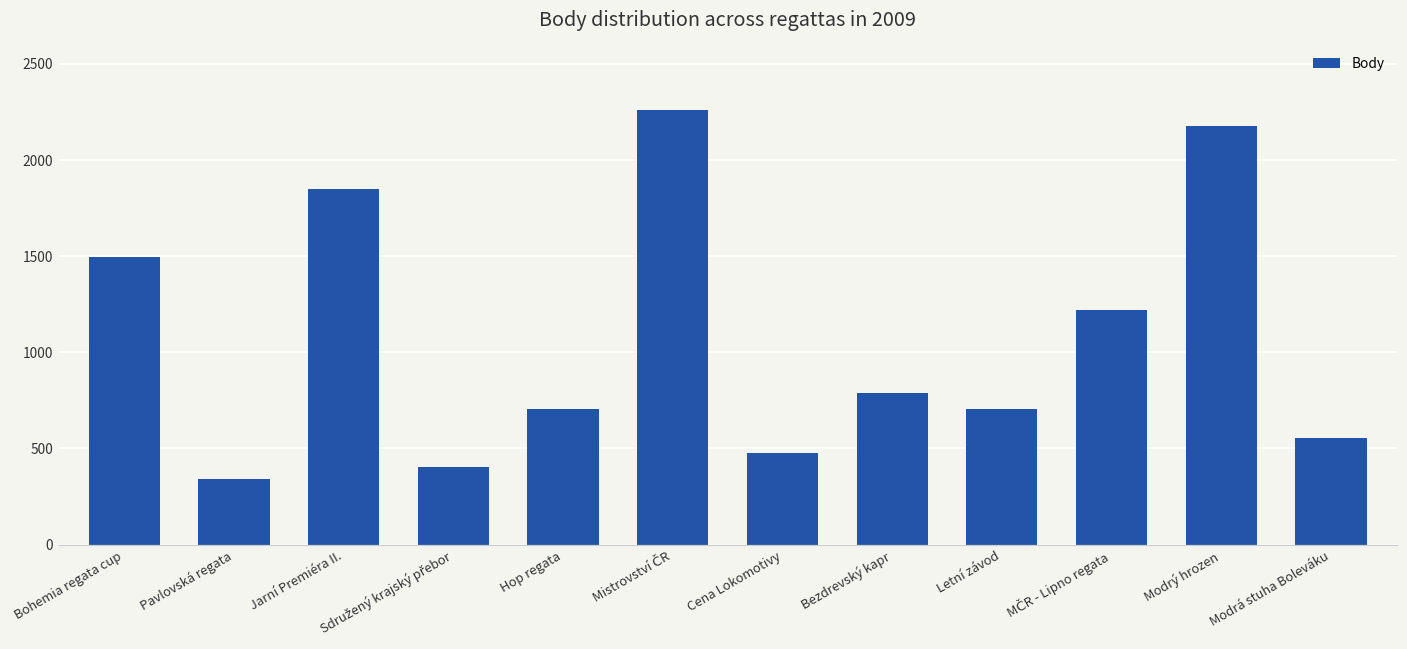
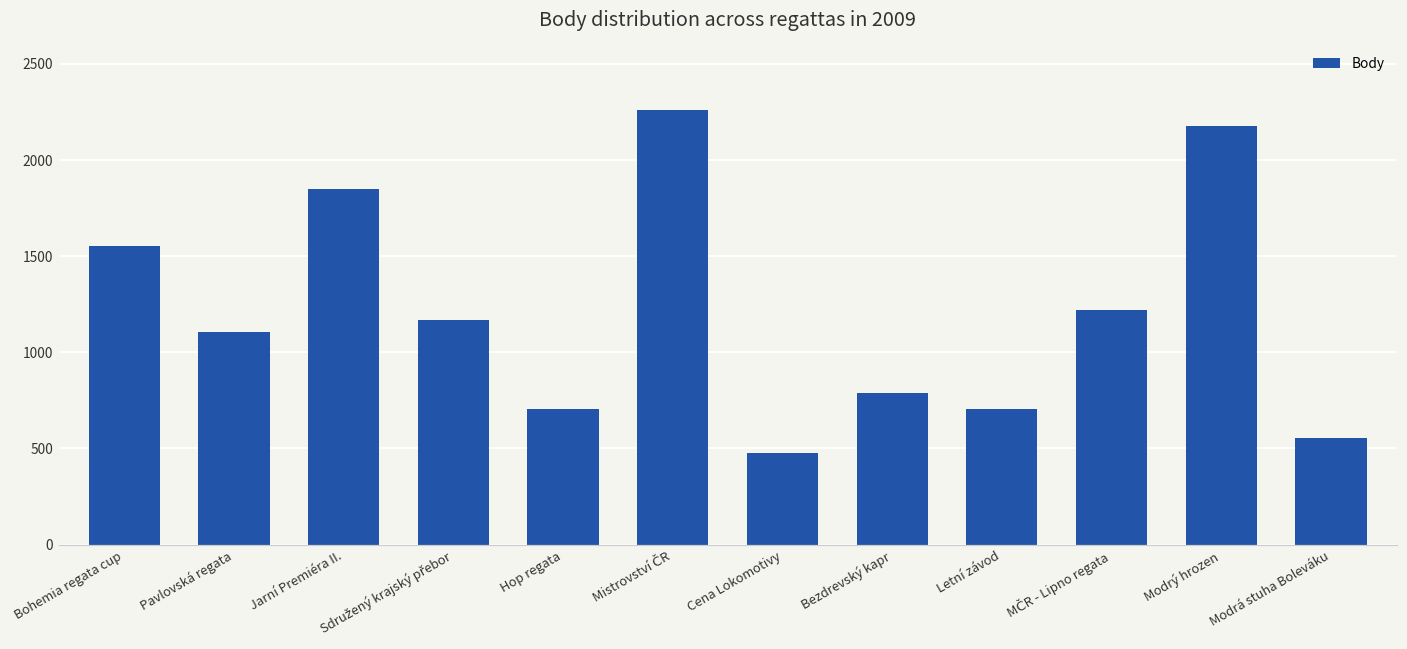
Bohemia regata cup: 1500 -> 1550
Pavlovská regata: 340 -> 1110
Sdružený krajský přebor: 400 -> 1170
